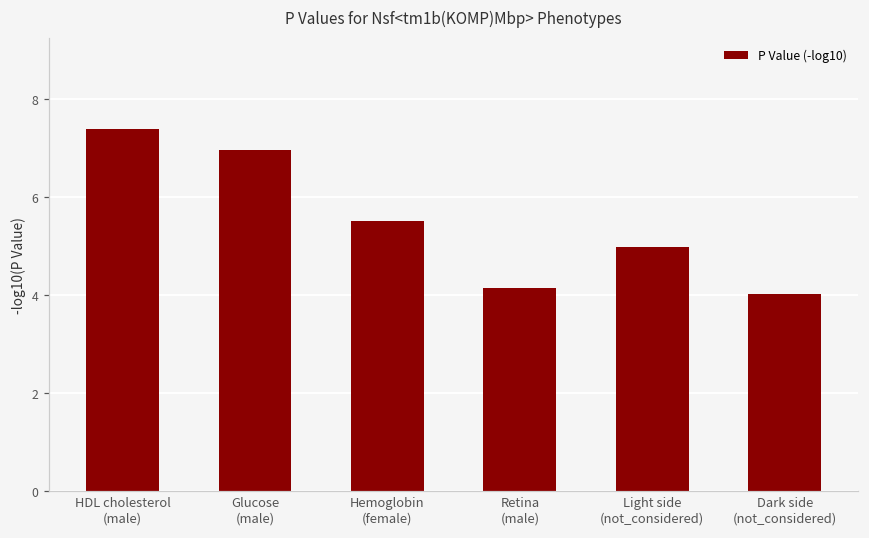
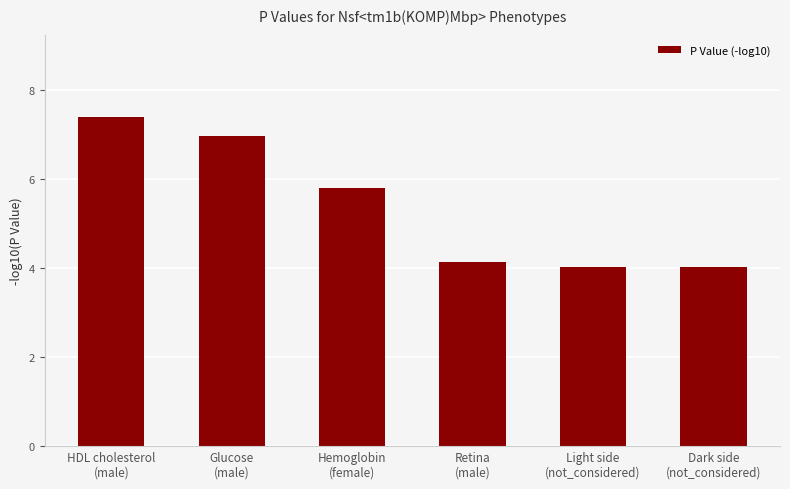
Hemoglobin (female): 5.5 -> 5.8
Light side (not_considered): 5.0 -> 4.0
